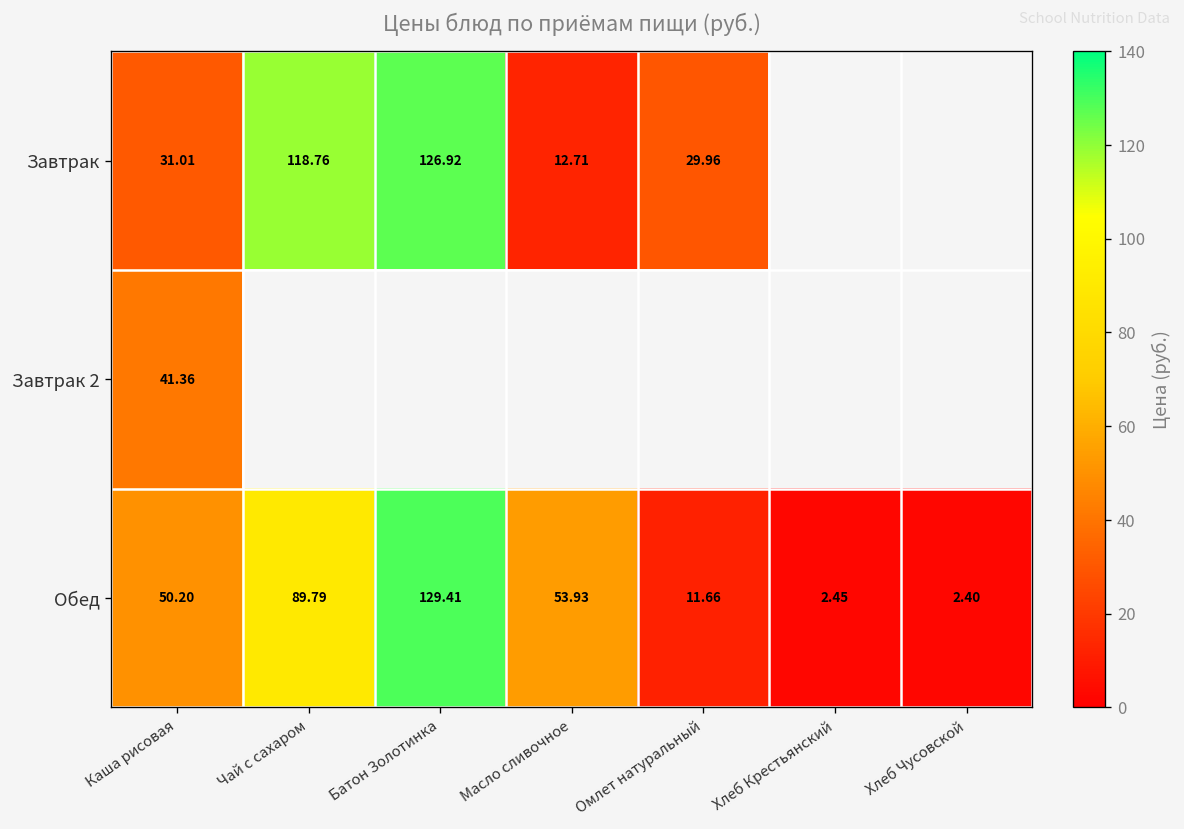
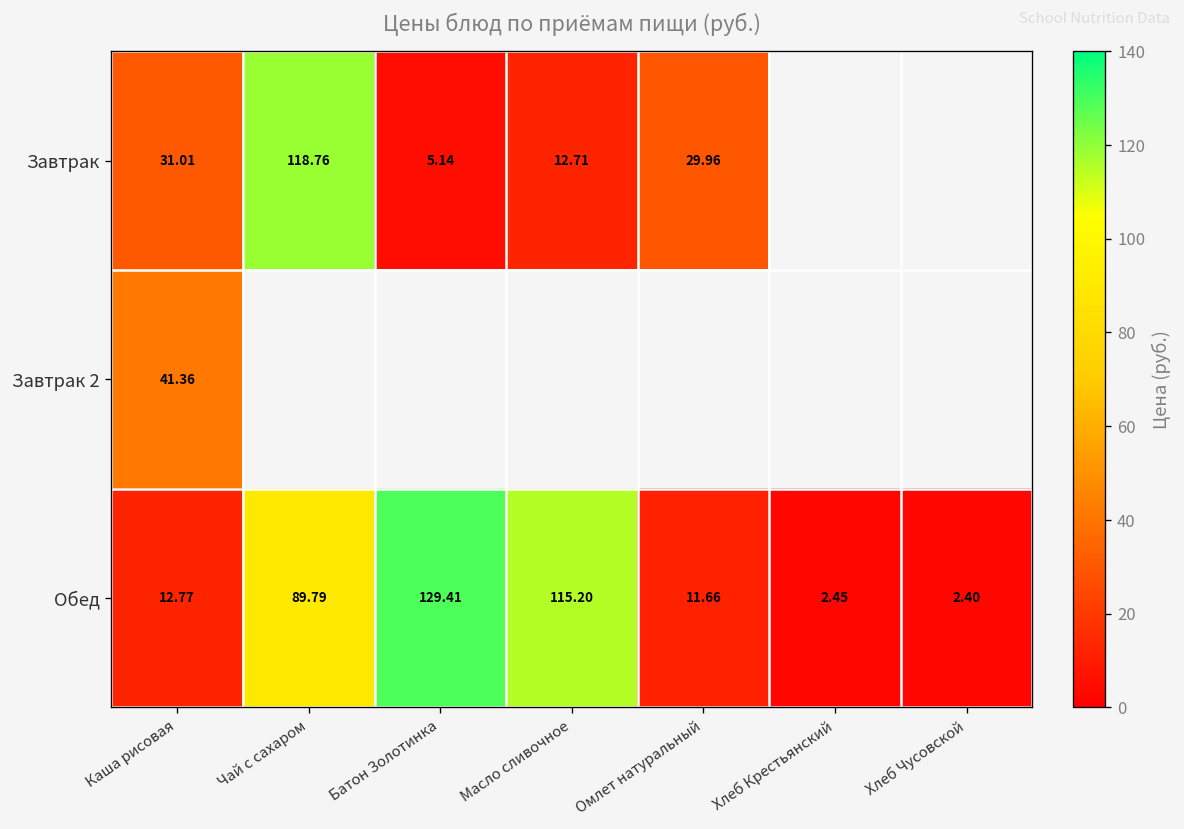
Завтрак, Батон Золотинка: 126.92 -> 5.14
Обед, Каша рисовая: 50.20 -> 12.77
Обед, Масло сливочное: 53.93 -> 115.20
